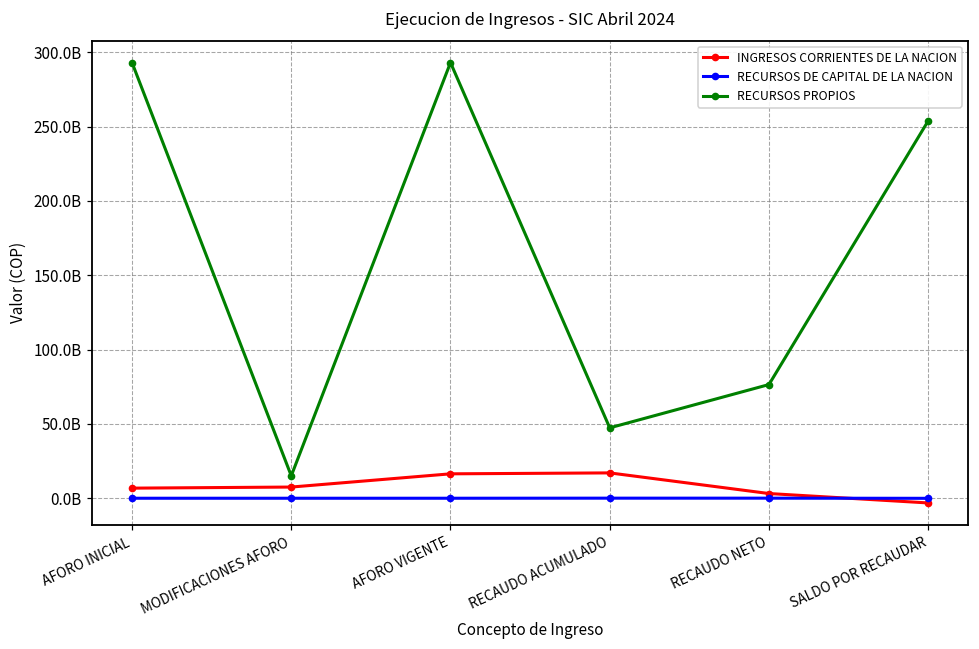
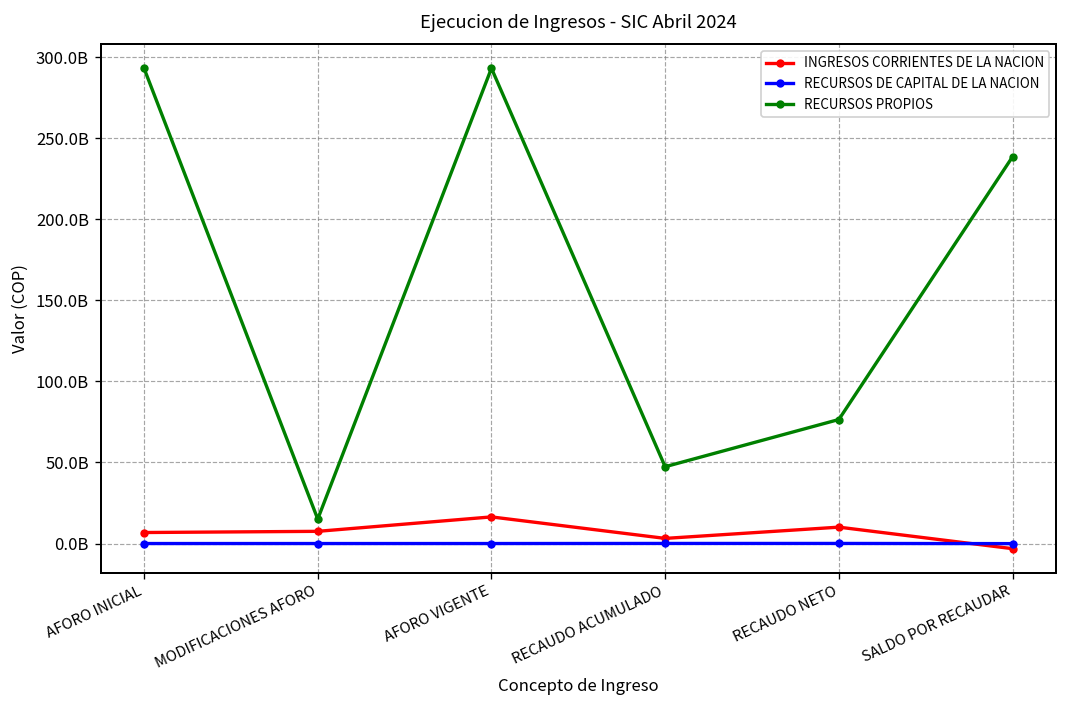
INGRESOS CORRIENTES DE LA NACION, RECAUDO ACUMULADO: 17000000000 -> 3000000000
INGRESOS CORRIENTES DE LA NACION, RECAUDO NETO: 3000000000 -> 10000000000
RECURSOS PROPIOS, SALDO POR RECAUDAR: 254000000000 -> 239000000000
